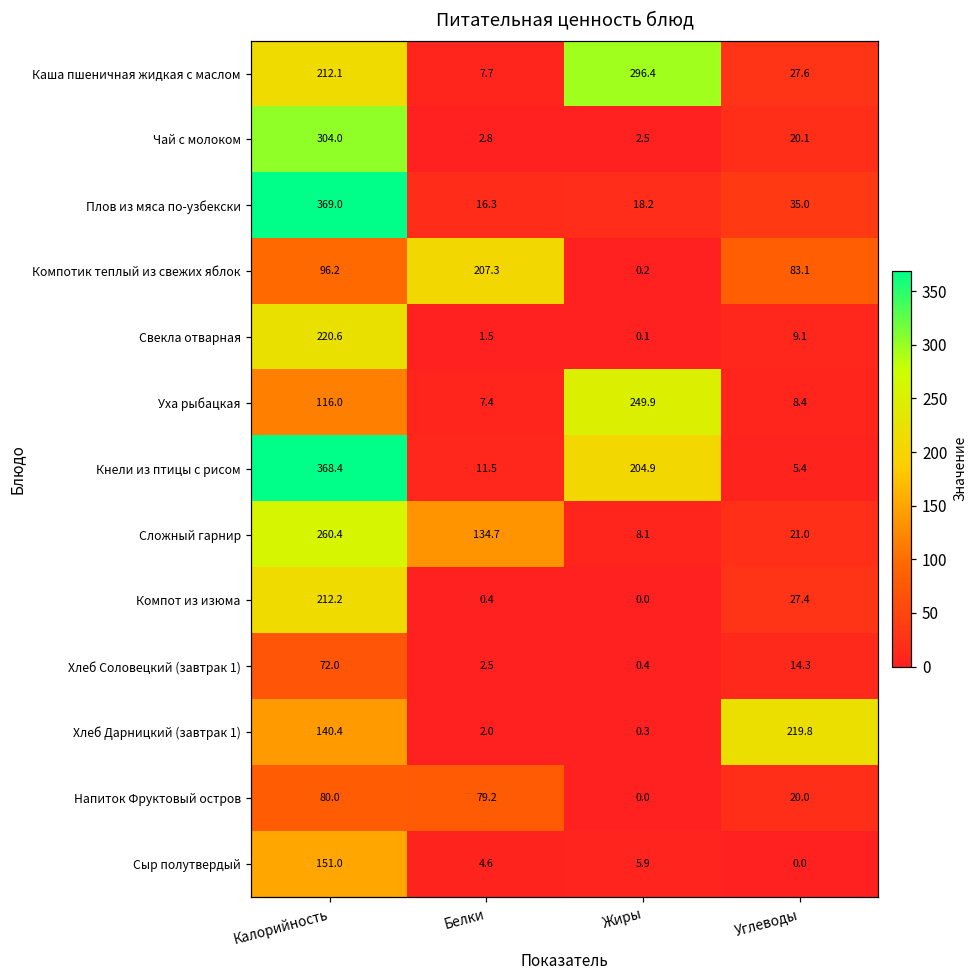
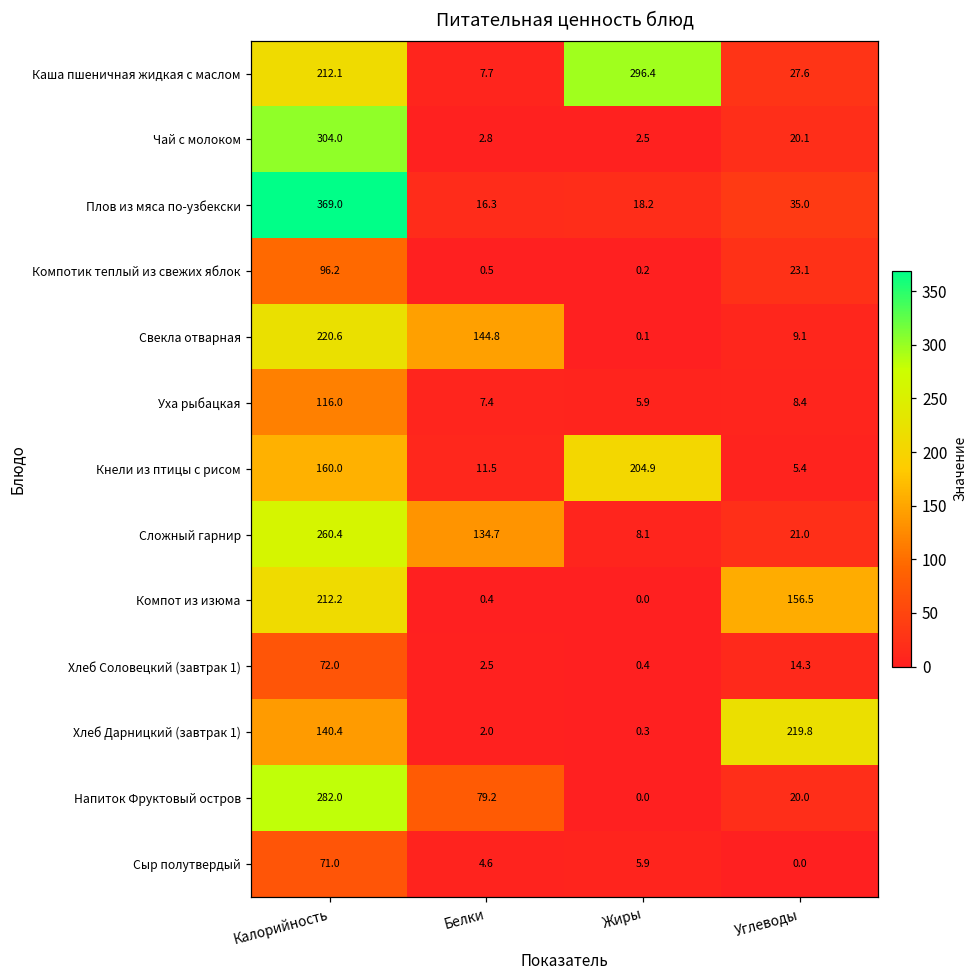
Компотик теплый из свежих яблок, Белки: 207.3 -> 0.5
Компотик теплый из свежих яблок, Углеводы: 83.1 -> 23.1
Свекла отварная, Белки: 1.5 -> 144.8
Уха рыбацкая, Жиры: 249.9 -> 5.9
Кнели из птицы с рисом, Калорийность: 368.4 -> 160.0
Компот из изюма, Углеводы: 27.4 -> 156.5
Напиток Фруктовый остров, Калорийность: 80.0 -> 282.0
Сыр полутвердый, Калорийность: 151.0 -> 71.0
